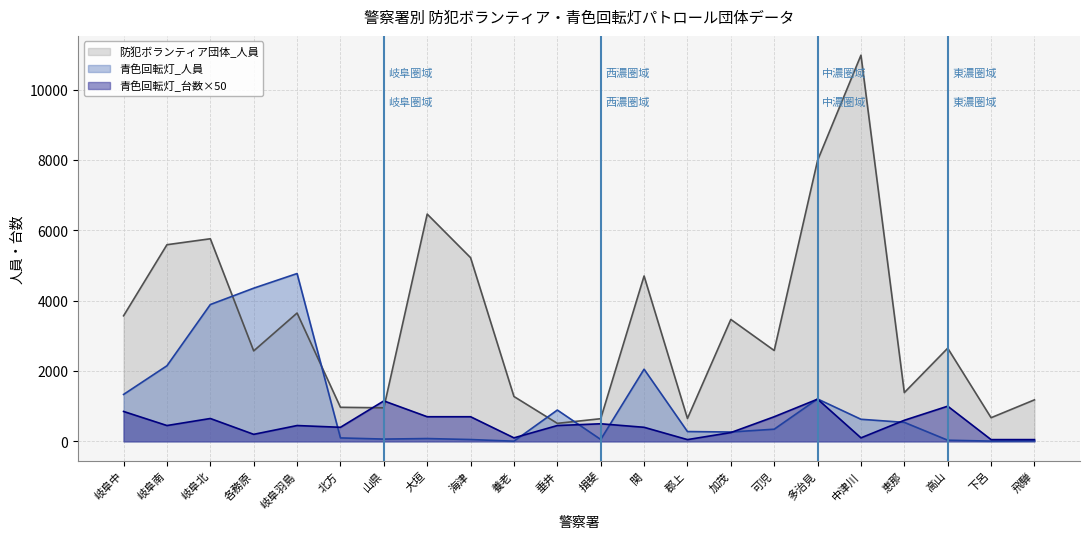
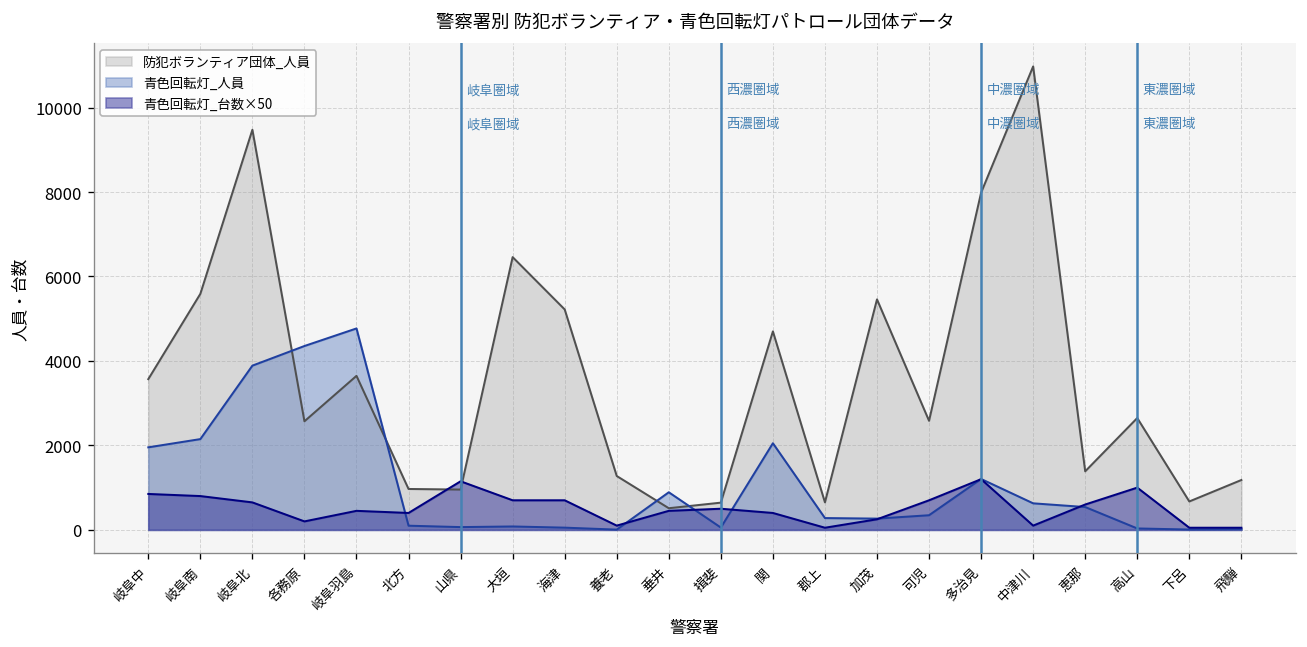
青色回転灯_人員, 岐阜中: 1300 -> 2000
青色回転灯_台数×50, 岐阜南: 500 -> 800
防犯ボランティア団体_人員, 岐阜北: 5800 -> 9500
防犯ボランティア団体_人員, 加茂: 3500 -> 5500
